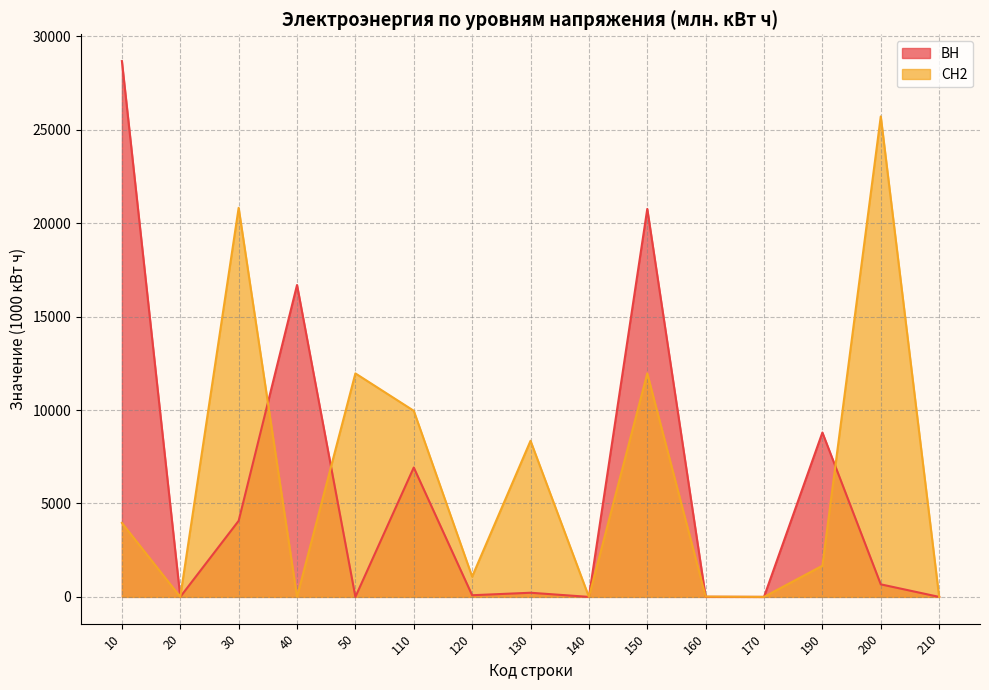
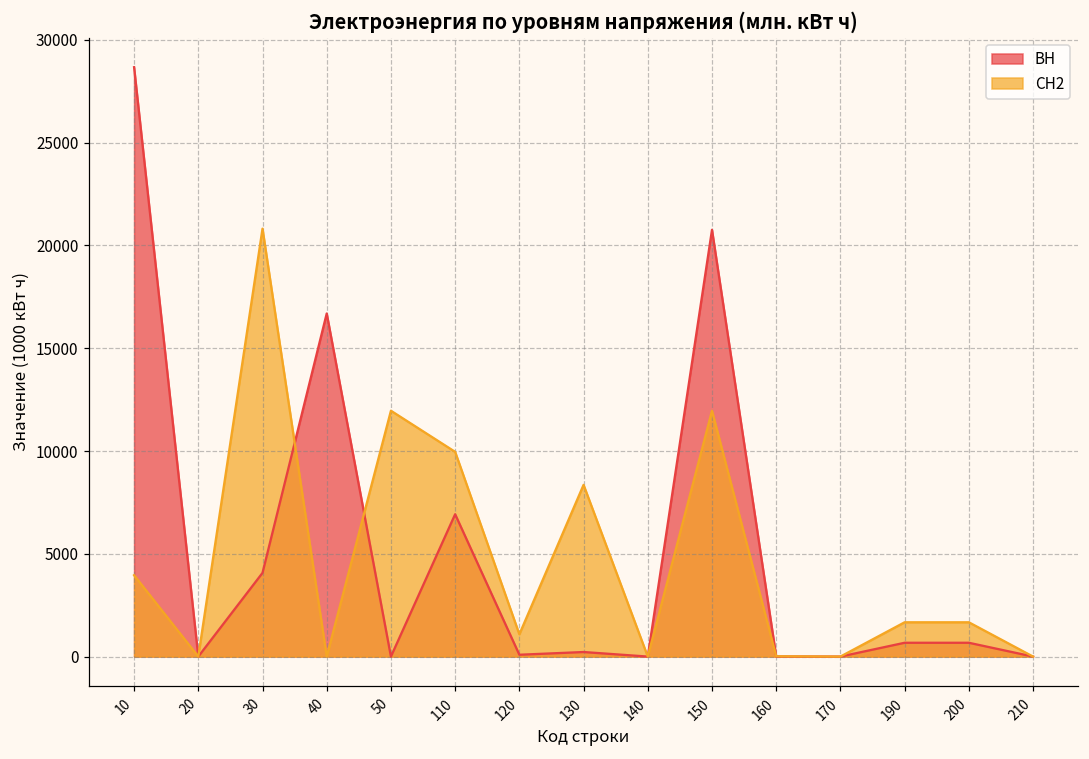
ВН, 190: 8800 -> 700
СН2, 200: 25700 -> 1700
